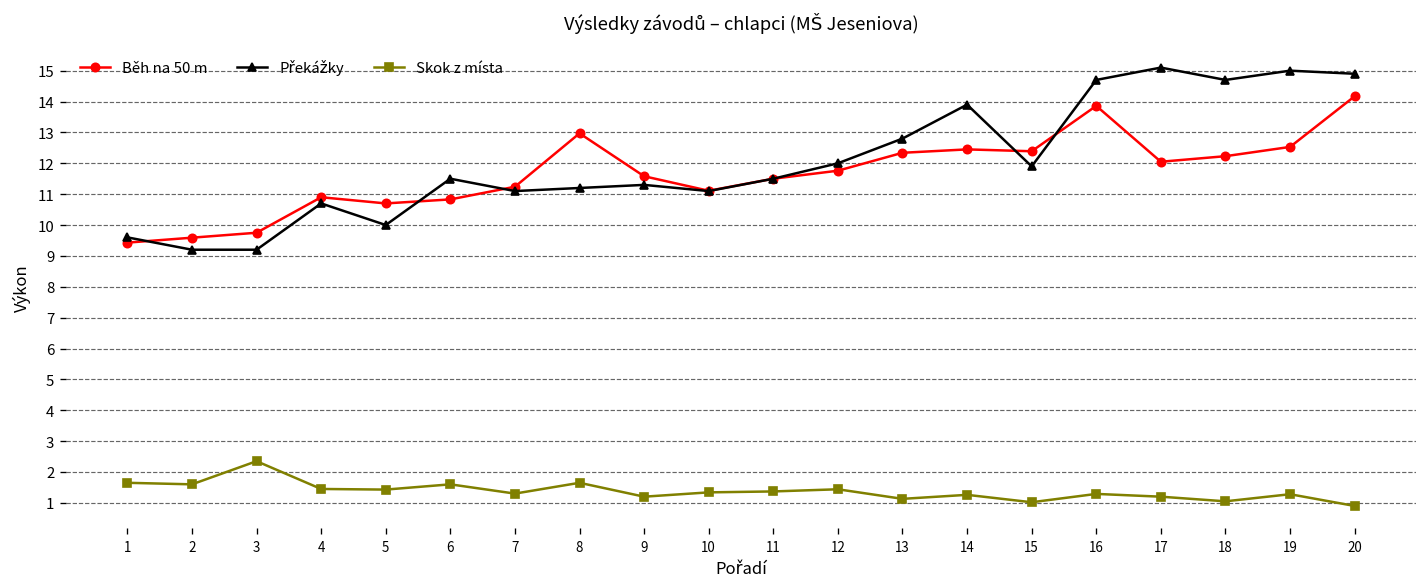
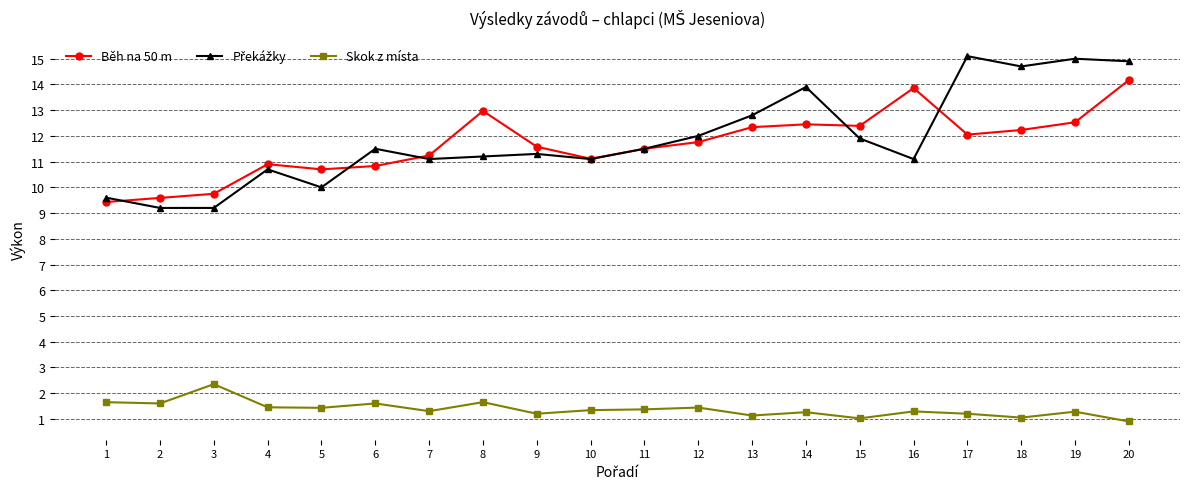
Překážky, 16: 14.7 -> 11.1
